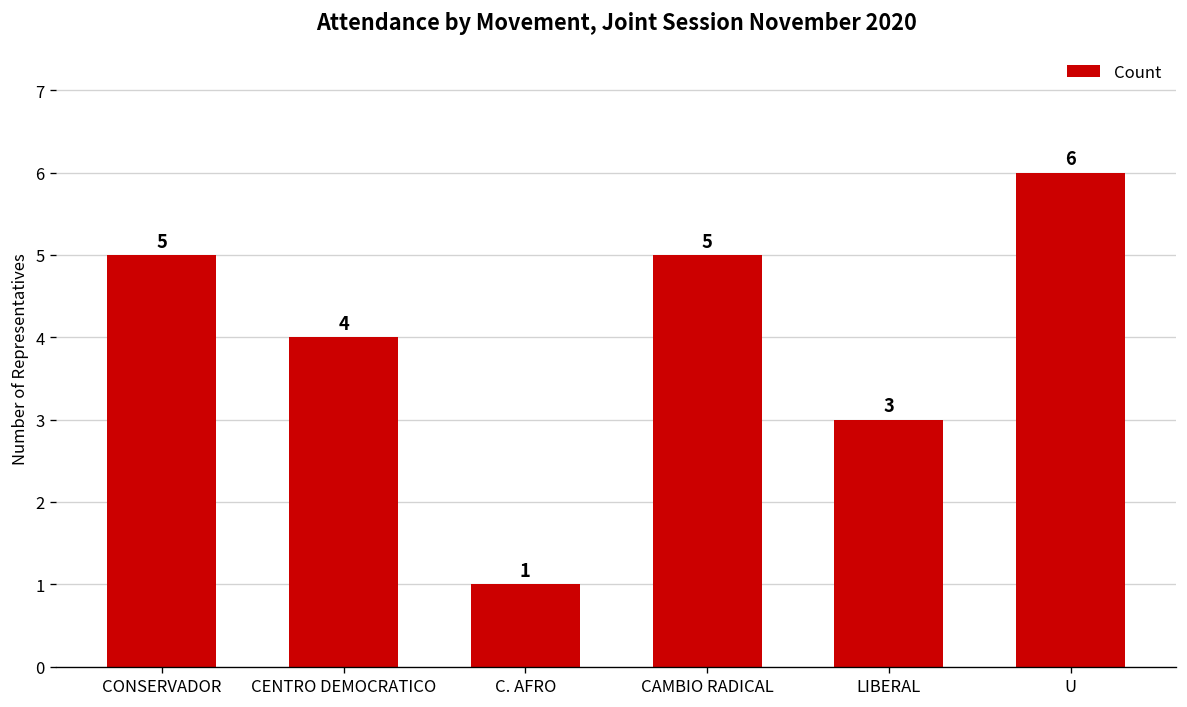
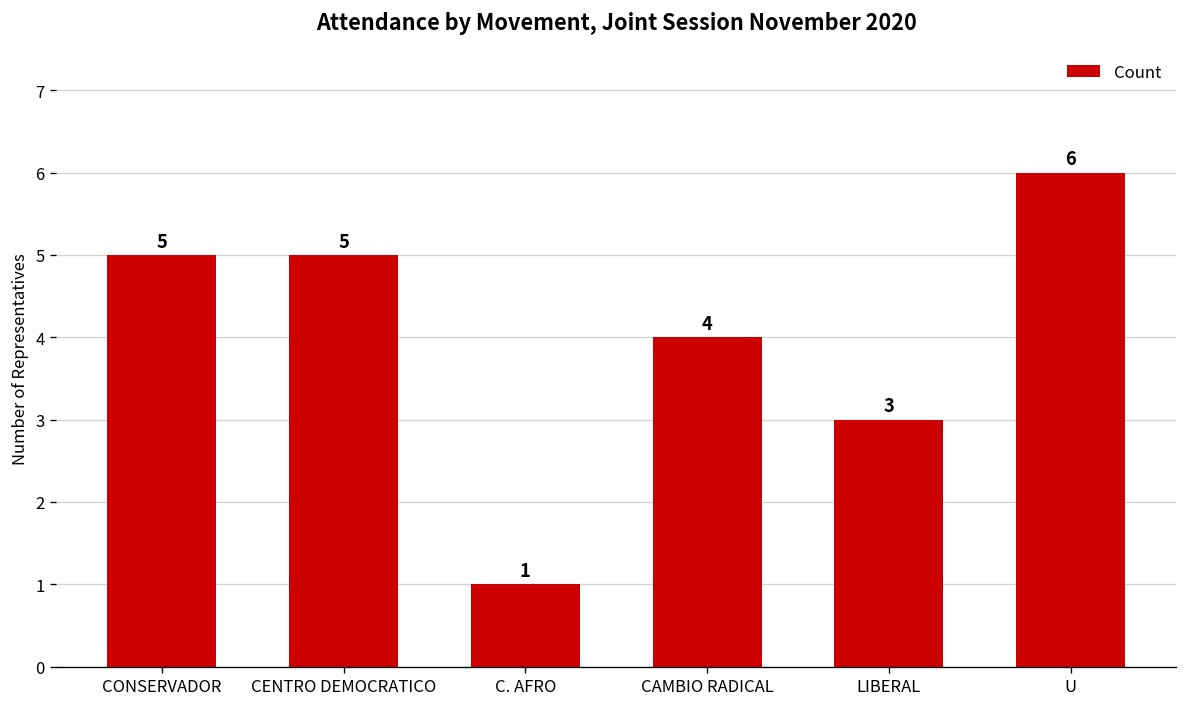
CENTRO DEMOCRATICO: 4 -> 5
CAMBIO RADICAL: 5 -> 4
